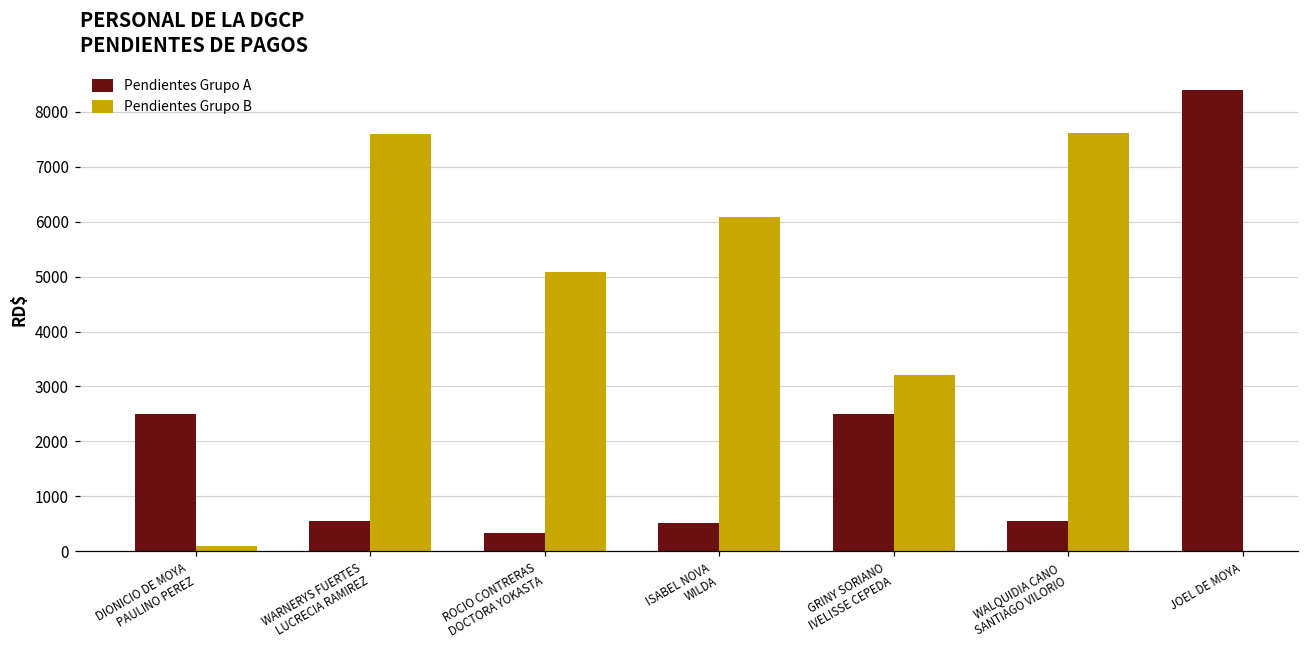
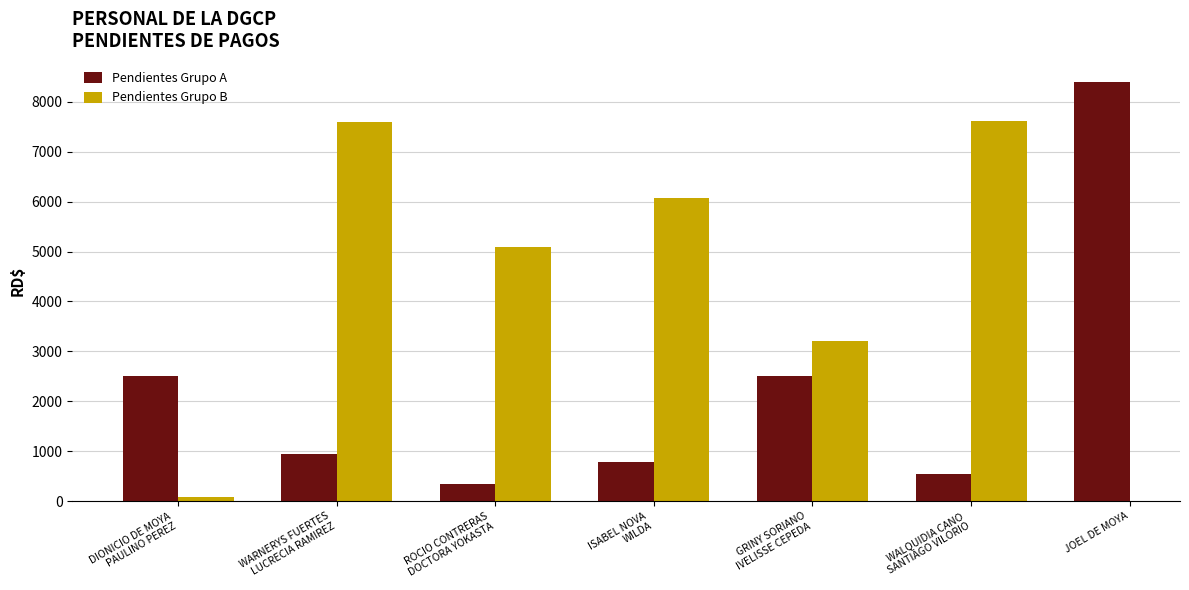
Pendientes Grupo A, WARNERYS FUERTES LUCRECIA RAMIREZ: 500 -> 900
Pendientes Grupo A, ISABEL NOVA WILDA: 500 -> 800
